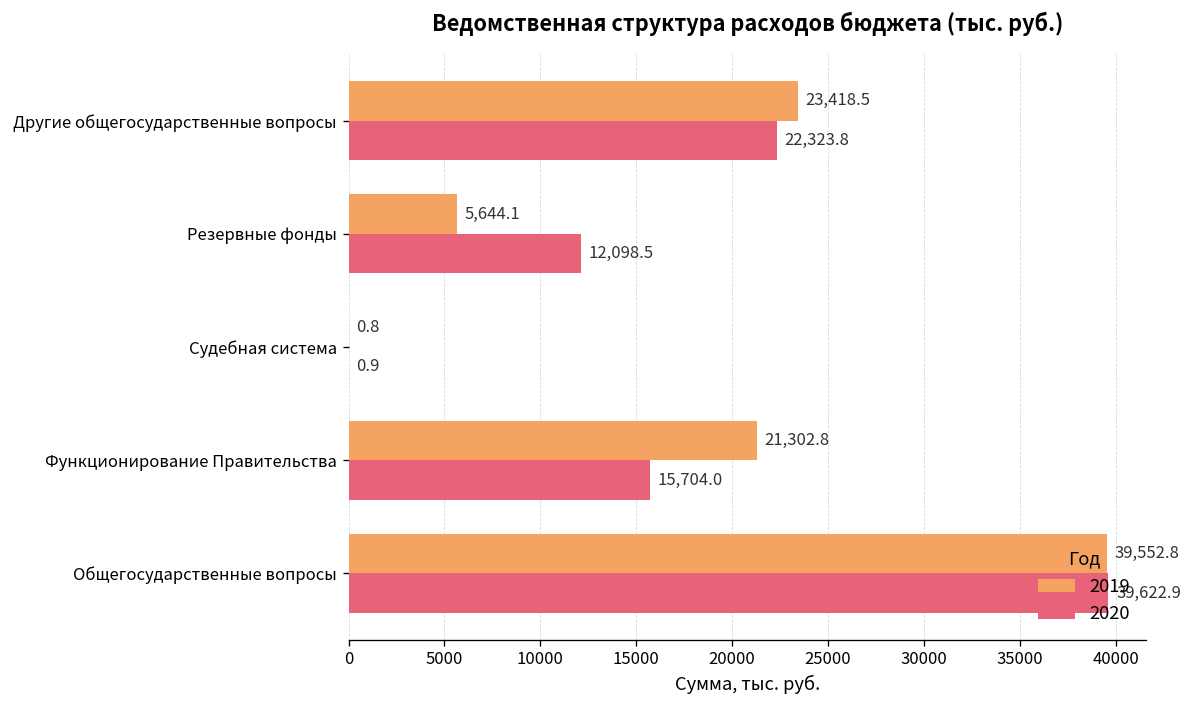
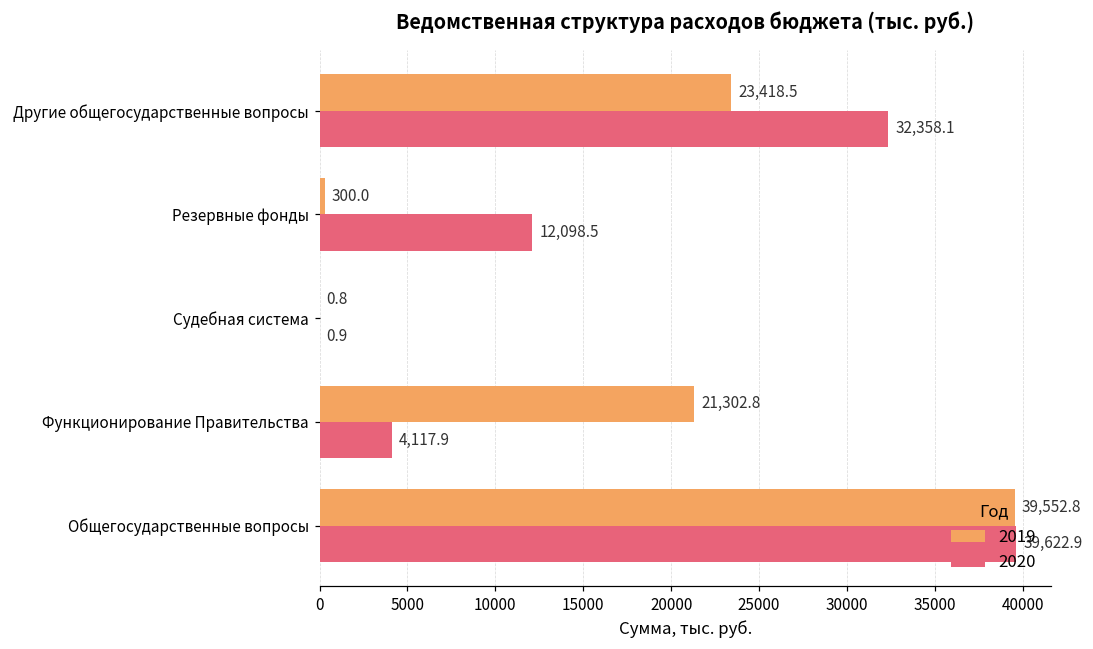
2020, Другие общегосударственные вопросы: 22,323.8 -> 32,358.1
2019, Резервные фонды: 5,644.1 -> 300.0
2020, Функционирование Правительства: 15,704.0 -> 4,117.9
